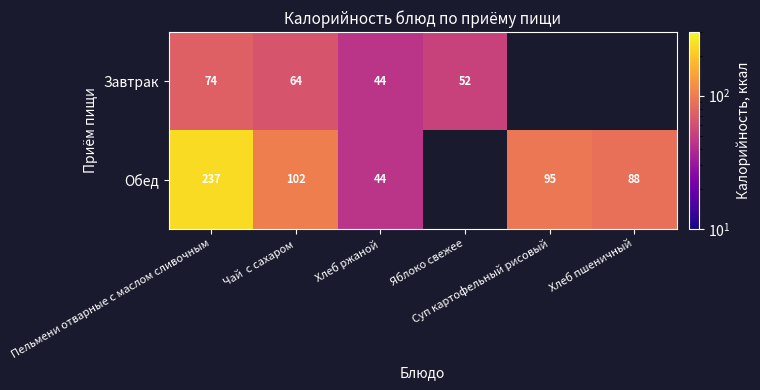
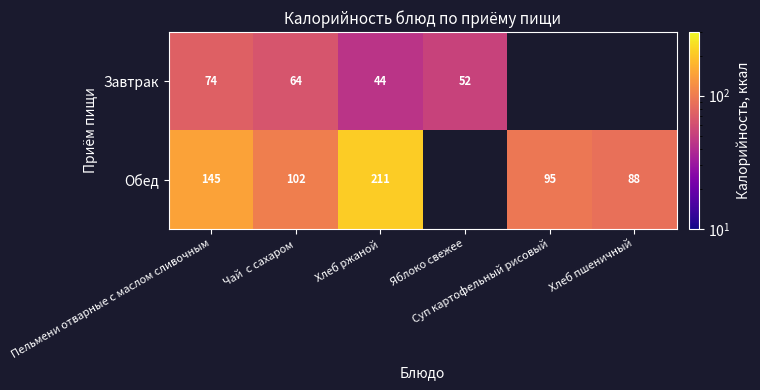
Обед, Пельмени отварные с маслом сливочным: 237 -> 145
Обед, Хлеб ржаной: 44 -> 211
